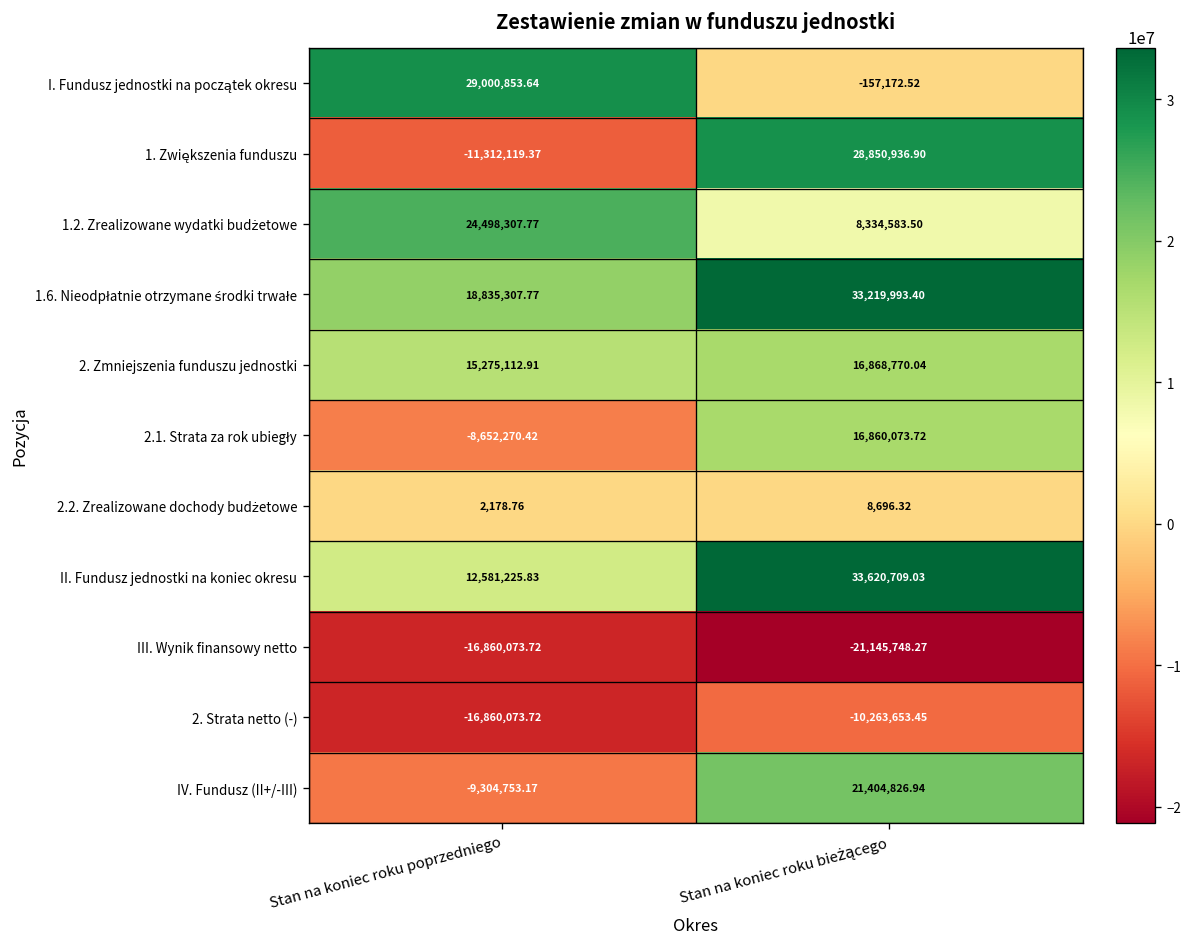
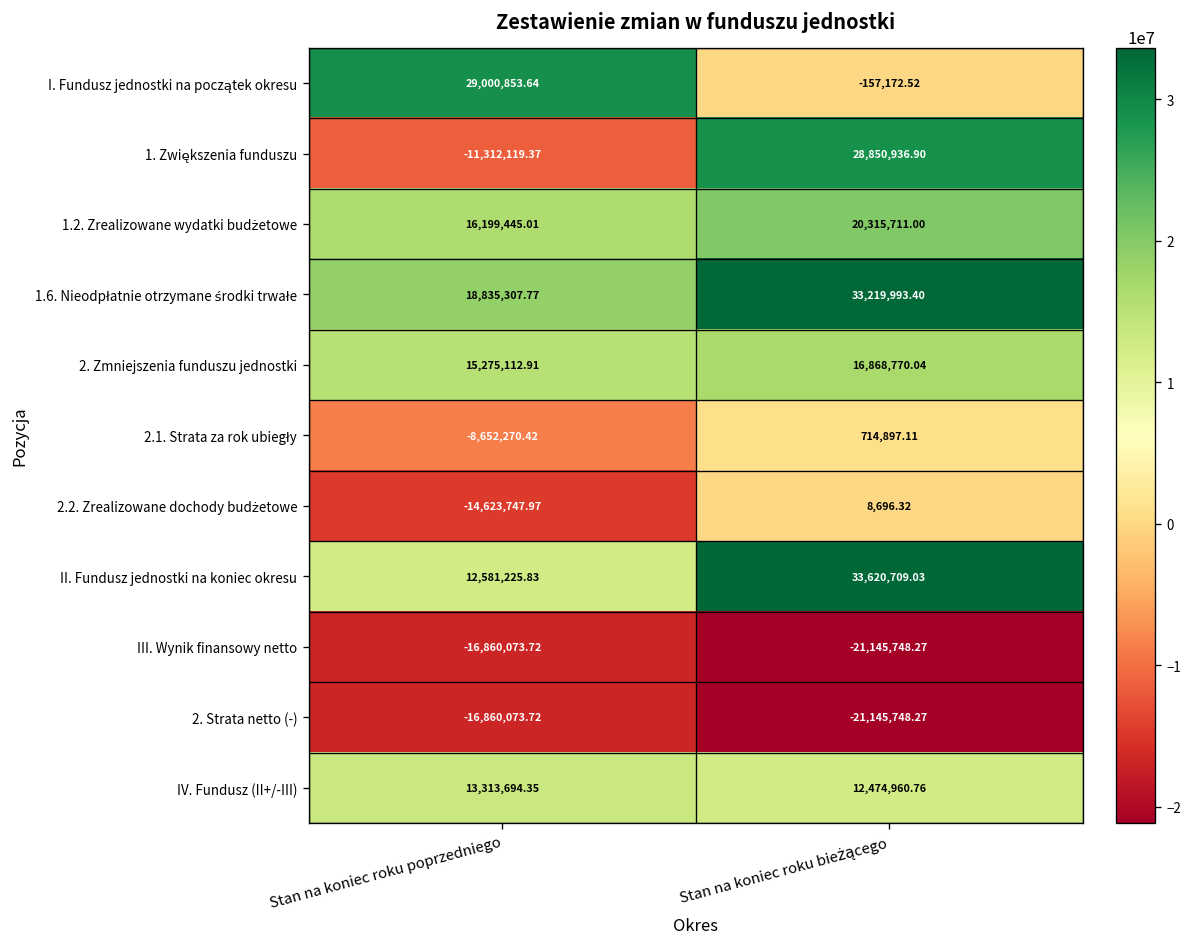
1.2. Zrealizowane wydatki budżetowe, Stan na koniec roku poprzedniego: 24,498,307.77 -> 16,199,445.01
1.2. Zrealizowane wydatki budżetowe, Stan na koniec roku bieżącego: 8,334,583.50 -> 20,315,711.00
2.1. Strata za rok ubiegły, Stan na koniec roku bieżącego: 16,860,073.72 -> 714,897.11
2.2. Zrealizowane dochody budżetowe, Stan na koniec roku poprzedniego: 2,178.76 -> -14,623,747.97
2. Strata netto (-), Stan na koniec roku bieżącego: -10,263,653.45 -> -21,145,748.27
IV. Fundusz (II+/-III), Stan na koniec roku poprzedniego: -9,304,753.17 -> 13,313,694.35
IV. Fundusz (II+/-III), Stan na koniec roku bieżącego: 21,404,826.94 -> 12,474,960.76
